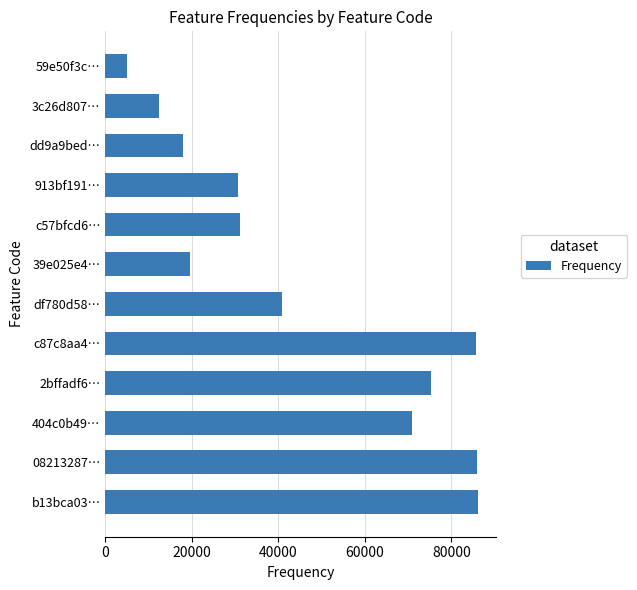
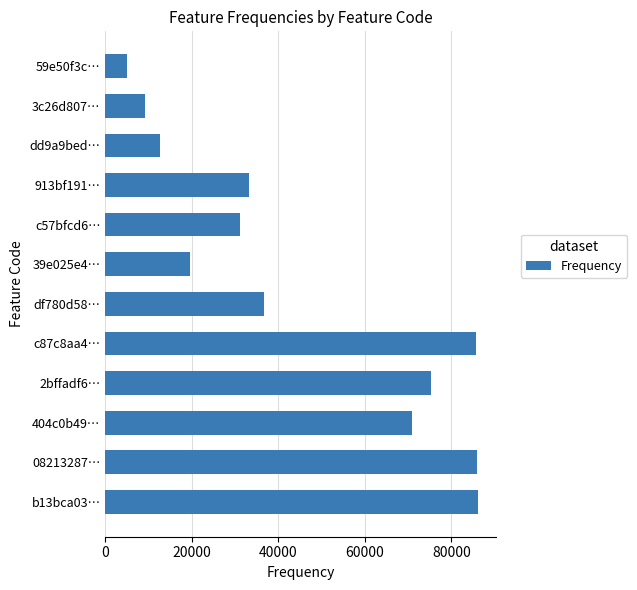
3c26d807…: 13000 -> 9000
dd9a9bed…: 18000 -> 13000
913bf191…: 31000 -> 33000
df780d58…: 41000 -> 37000
